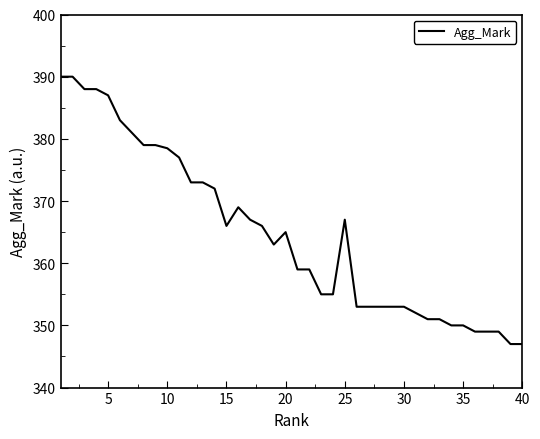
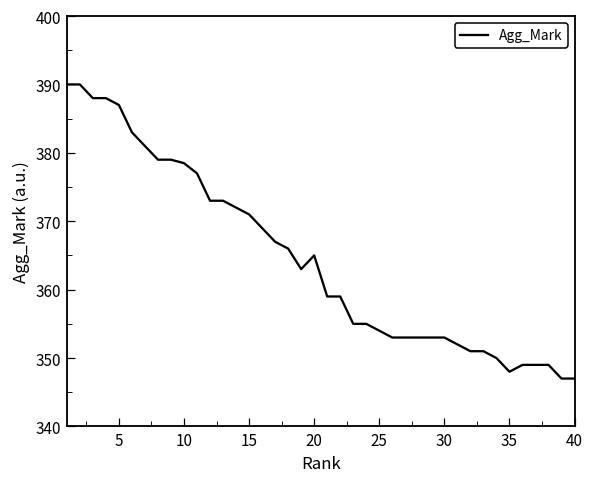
15: 366 -> 371
25: 367 -> 354
35: 350 -> 348
